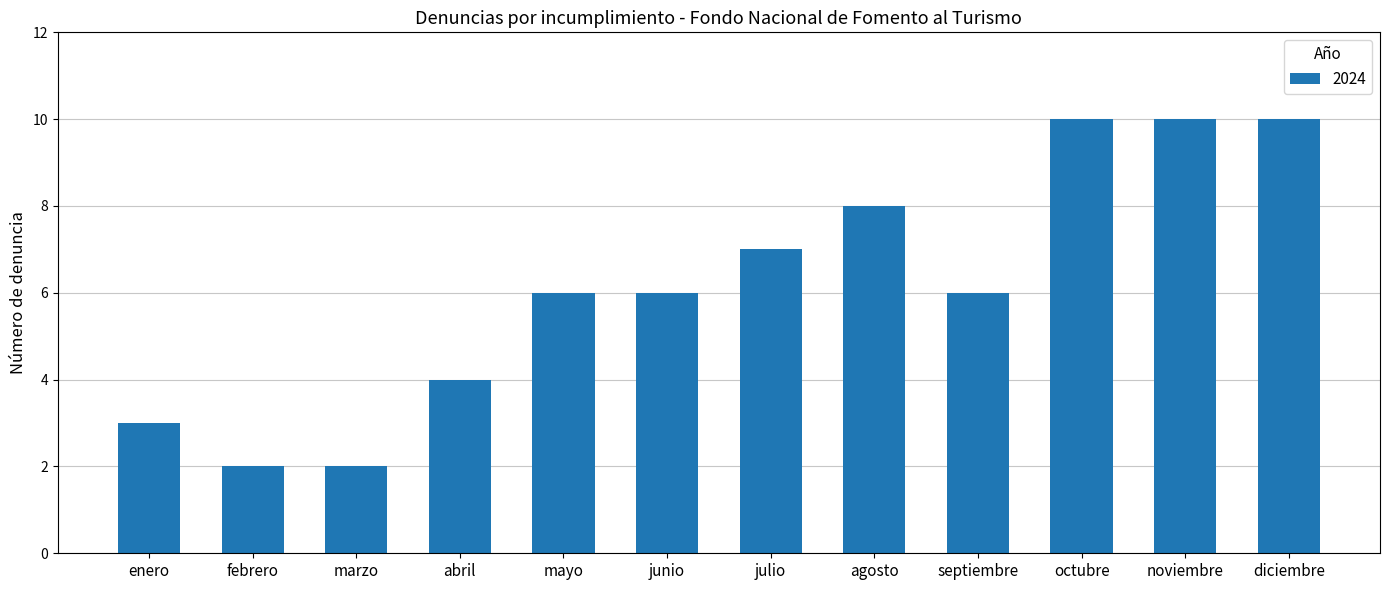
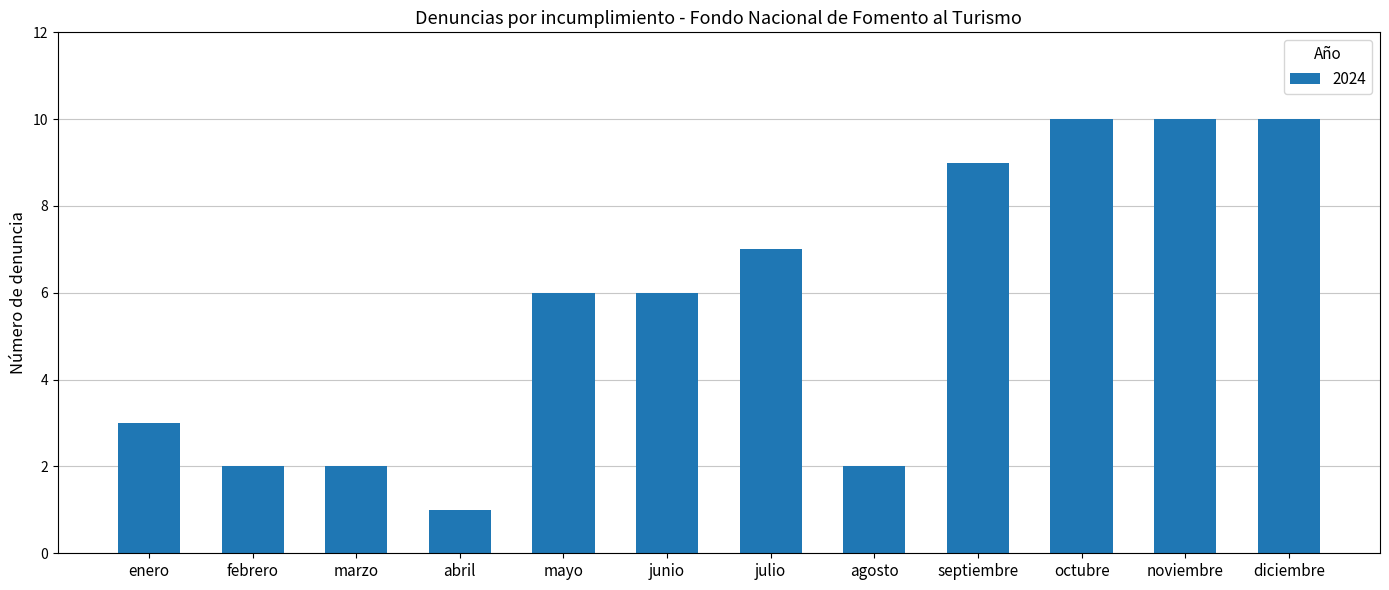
abril: 4 -> 1
agosto: 8 -> 2
septiembre: 6 -> 9
